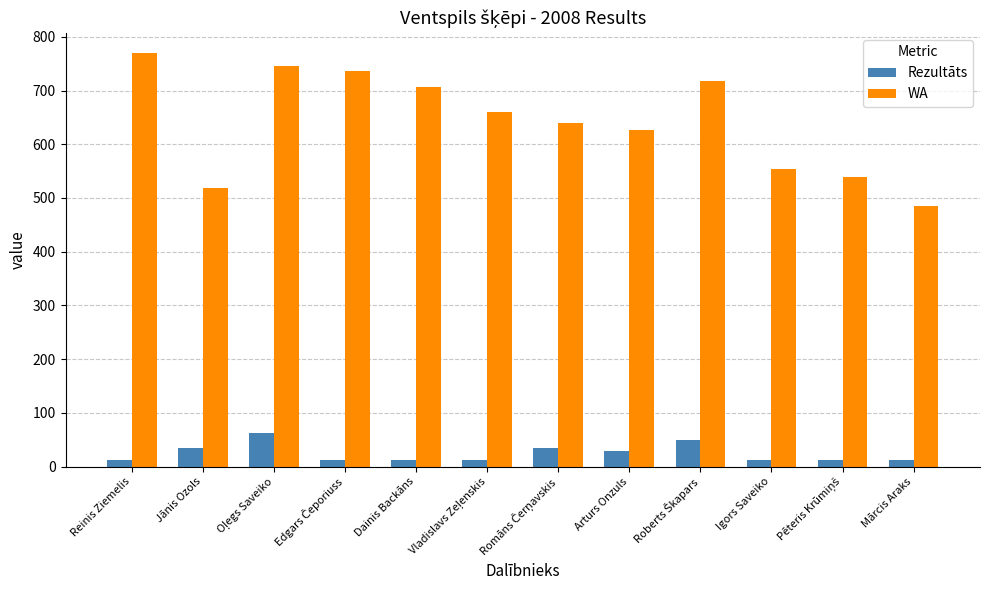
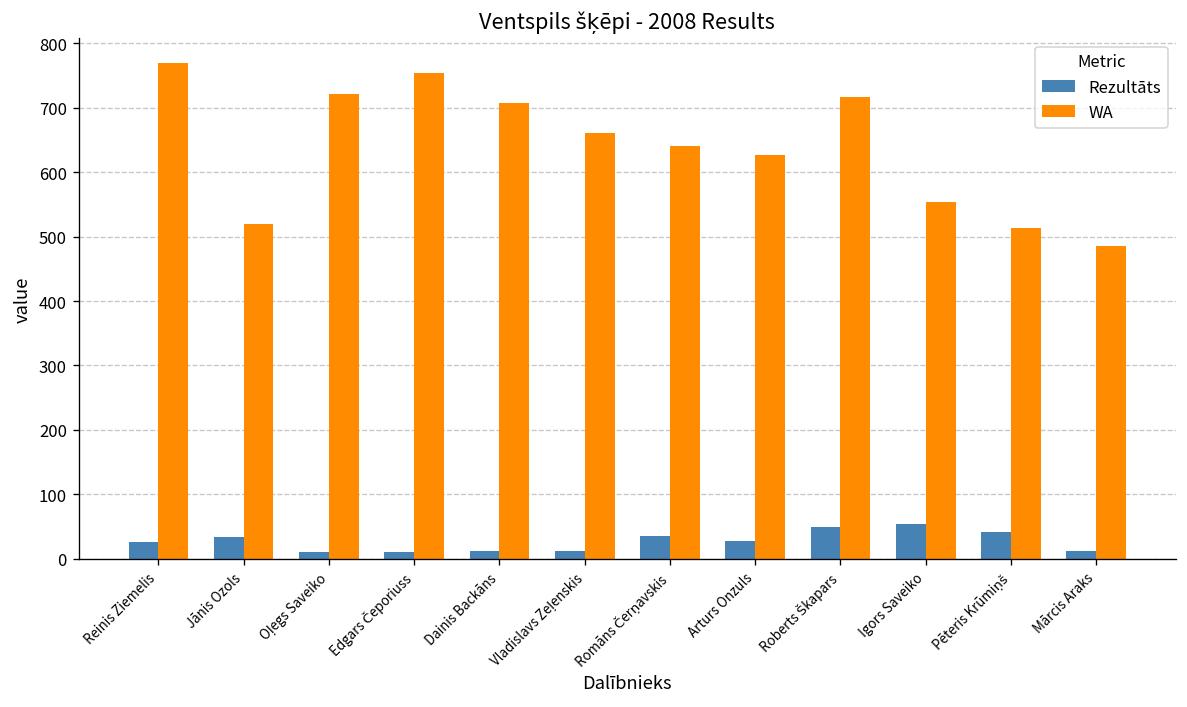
Rezultāts, Reinis Ziemelis: 10 -> 30
Rezultāts, Oļegs Saveiko: 60 -> 10
WA, Oļegs Saveiko: 750 -> 720
WA, Edgars Čeporiuss: 740 -> 750
Rezultāts, Igors Saveiko: 10 -> 50
Rezultāts, Pēteris Krūmiņš: 10 -> 40
WA, Pēteris Krūmiņš: 540 -> 510
